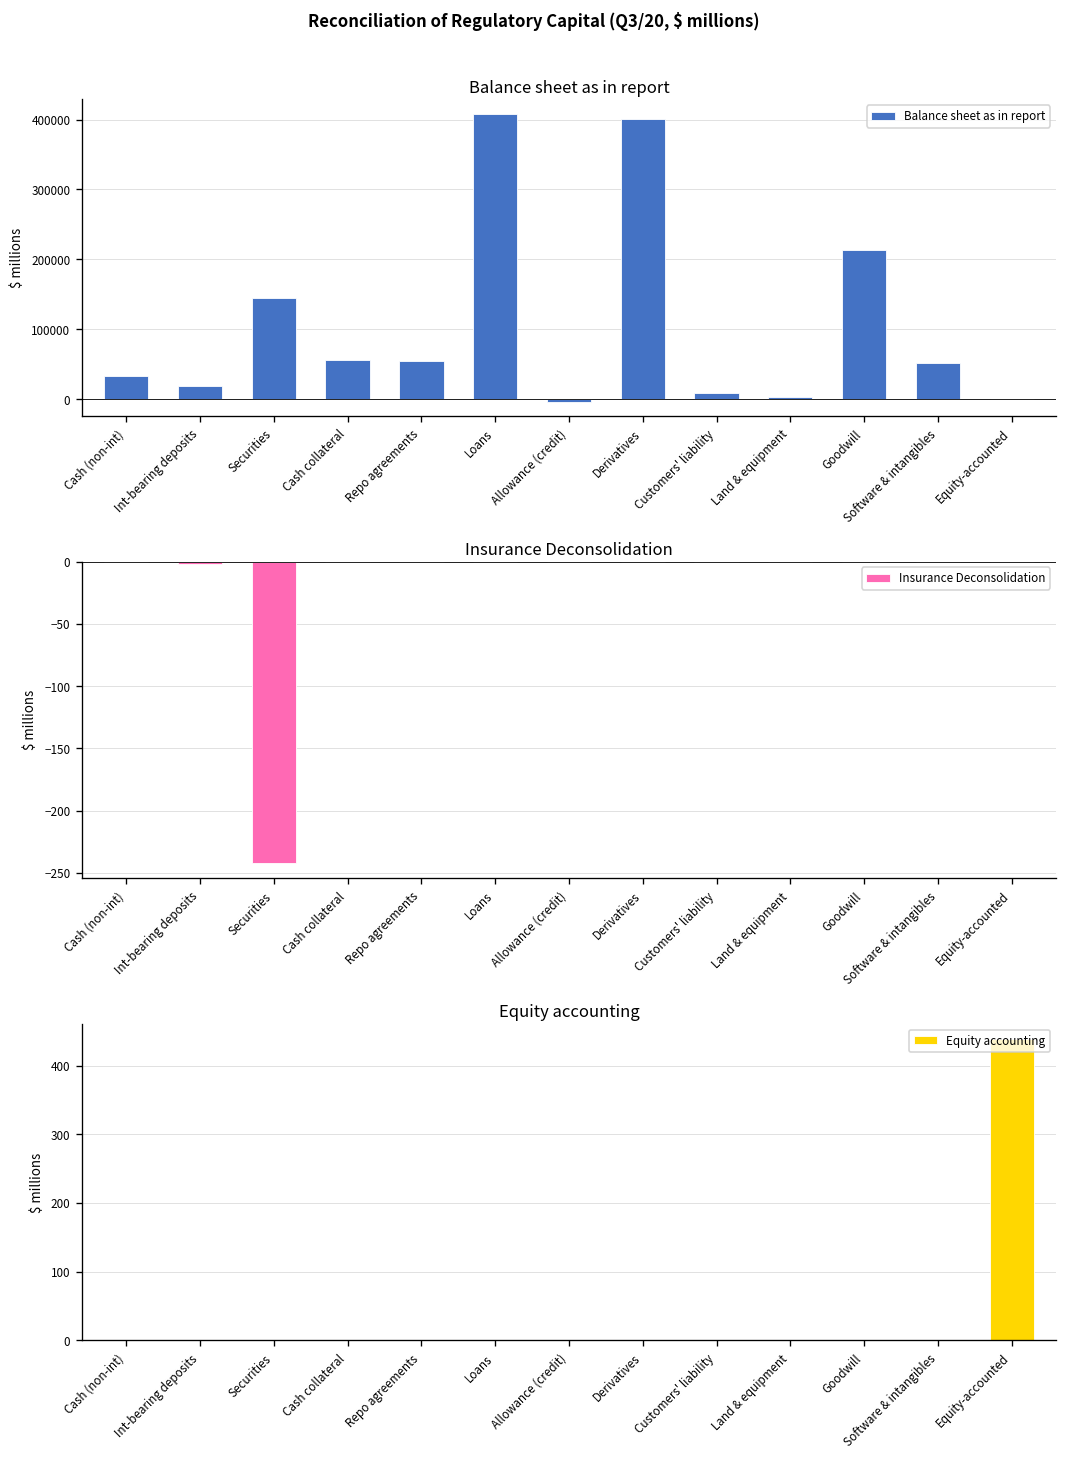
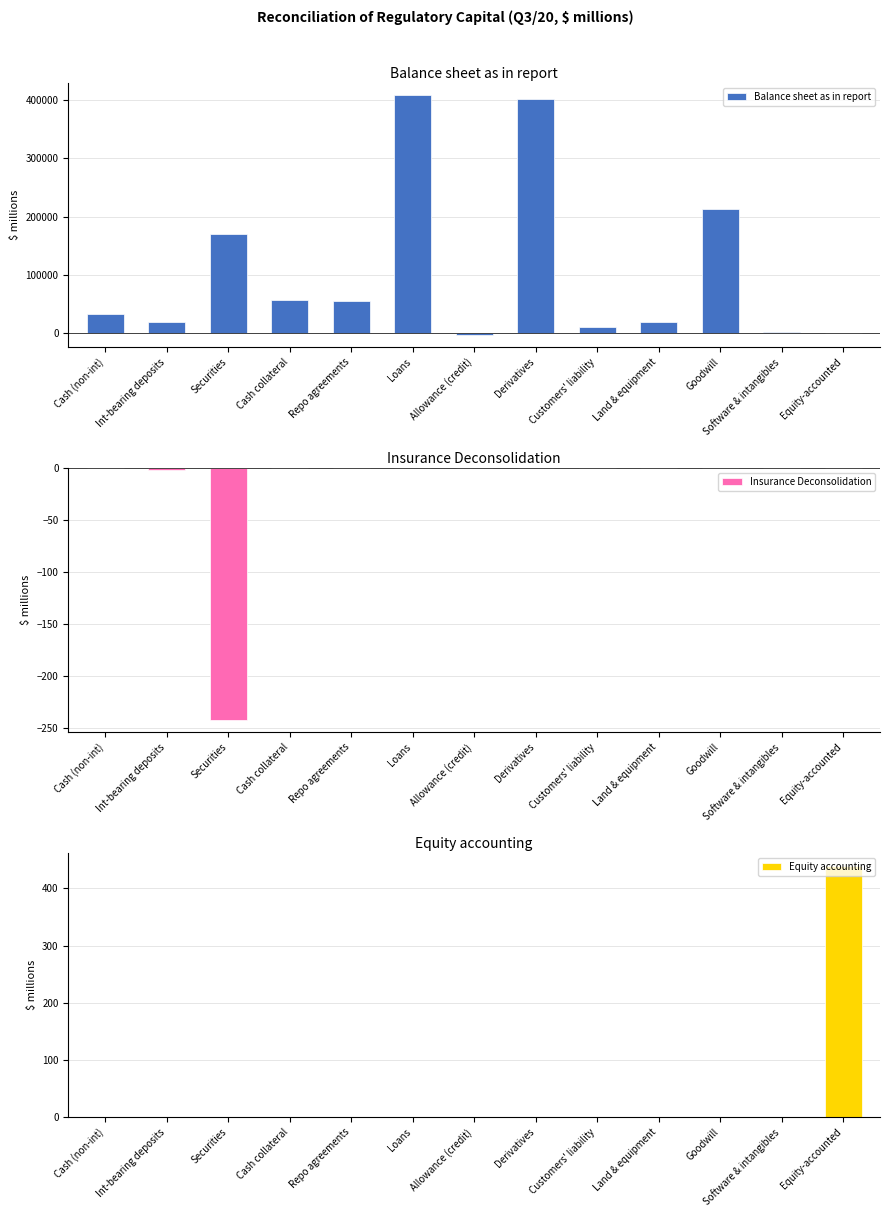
Balance sheet as in report, Securities: 140000 -> 170000
Balance sheet as in report, Land & equipment: 0 -> 20000
Balance sheet as in report, Software & intangibles: 50000 -> 0
